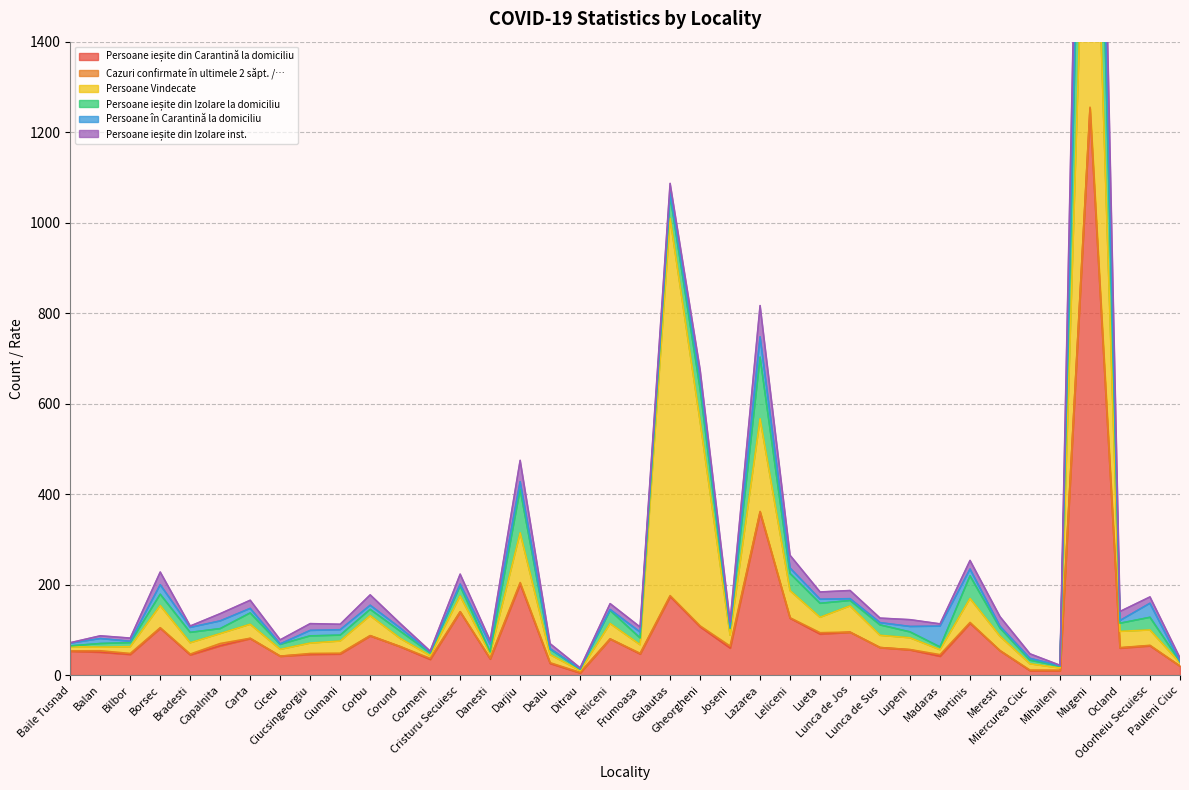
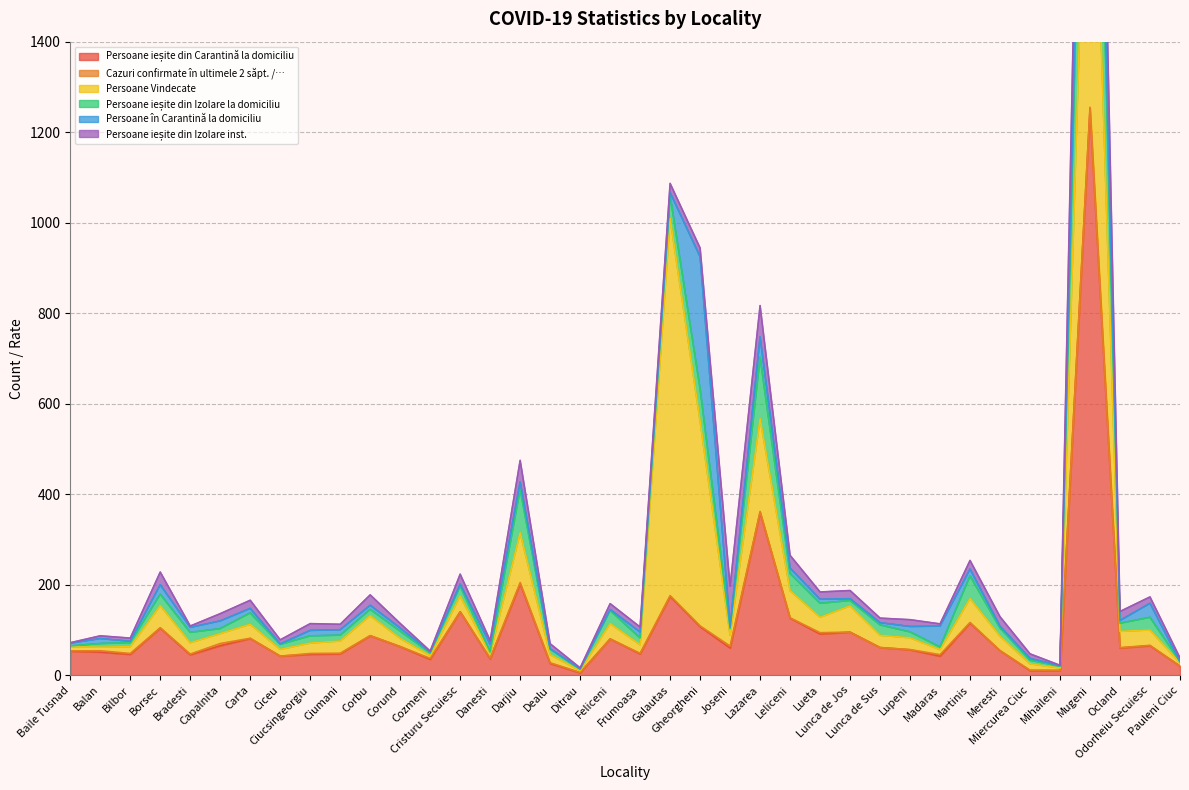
Persoane în Carantină la domiciliu, Gheorgheni: 20 -> 290
Persoane ieșite din Izolare inst., Joseni: 10 -> 90
